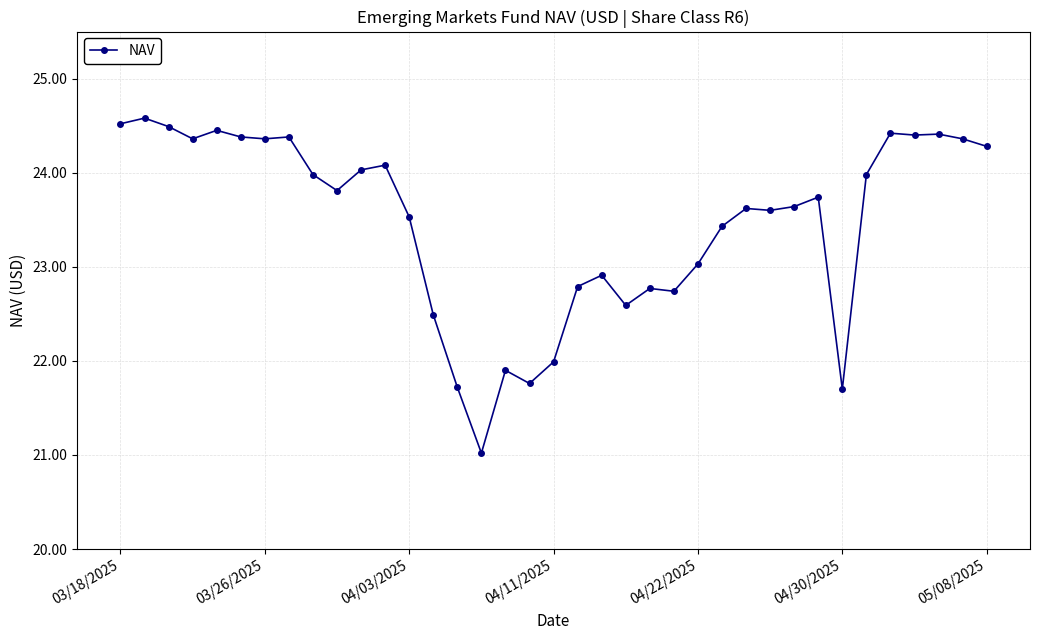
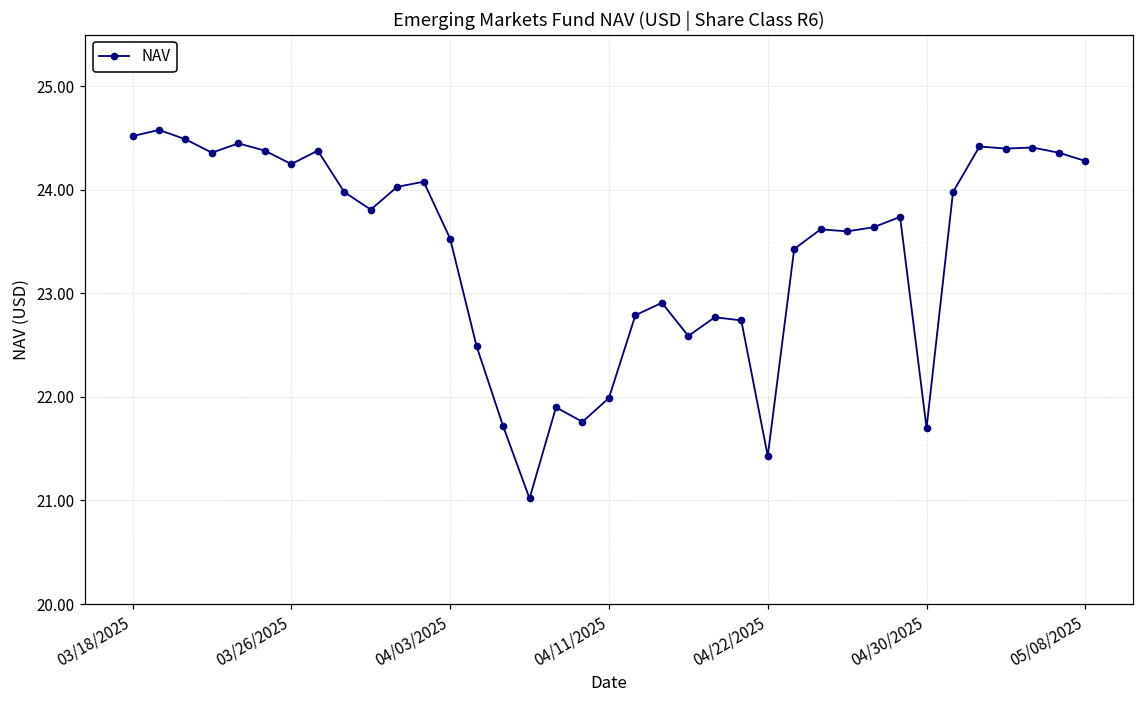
03/26/2025: 24.4 -> 24.3
04/22/2025: 23.0 -> 21.4
